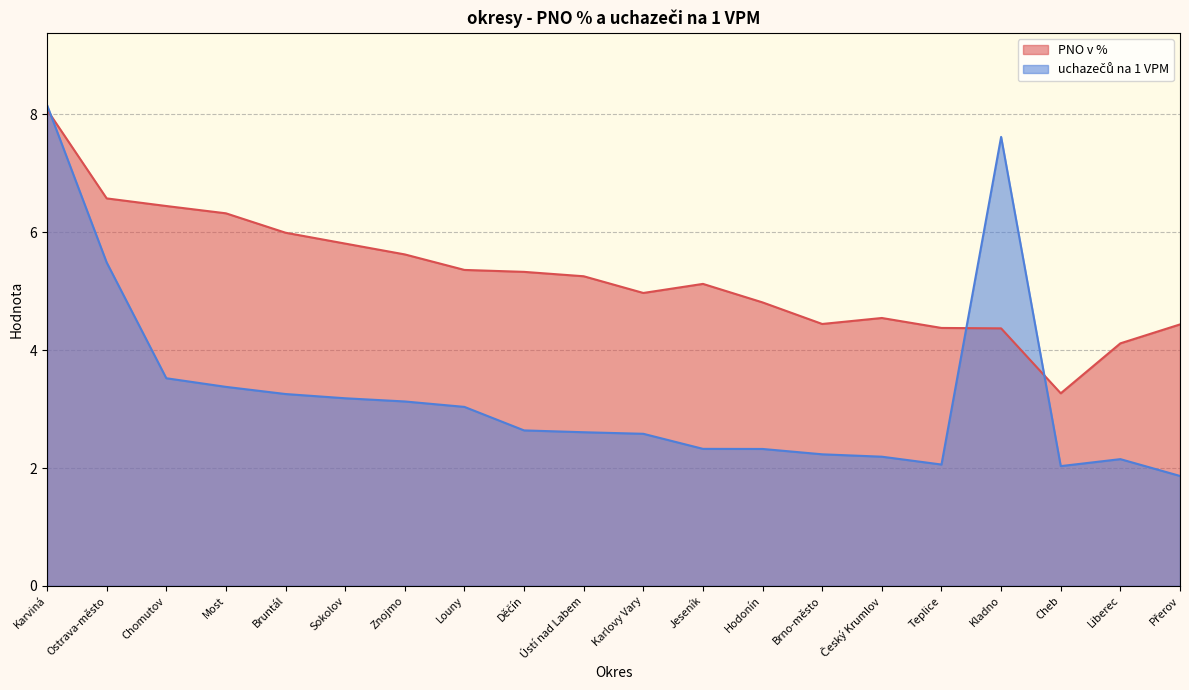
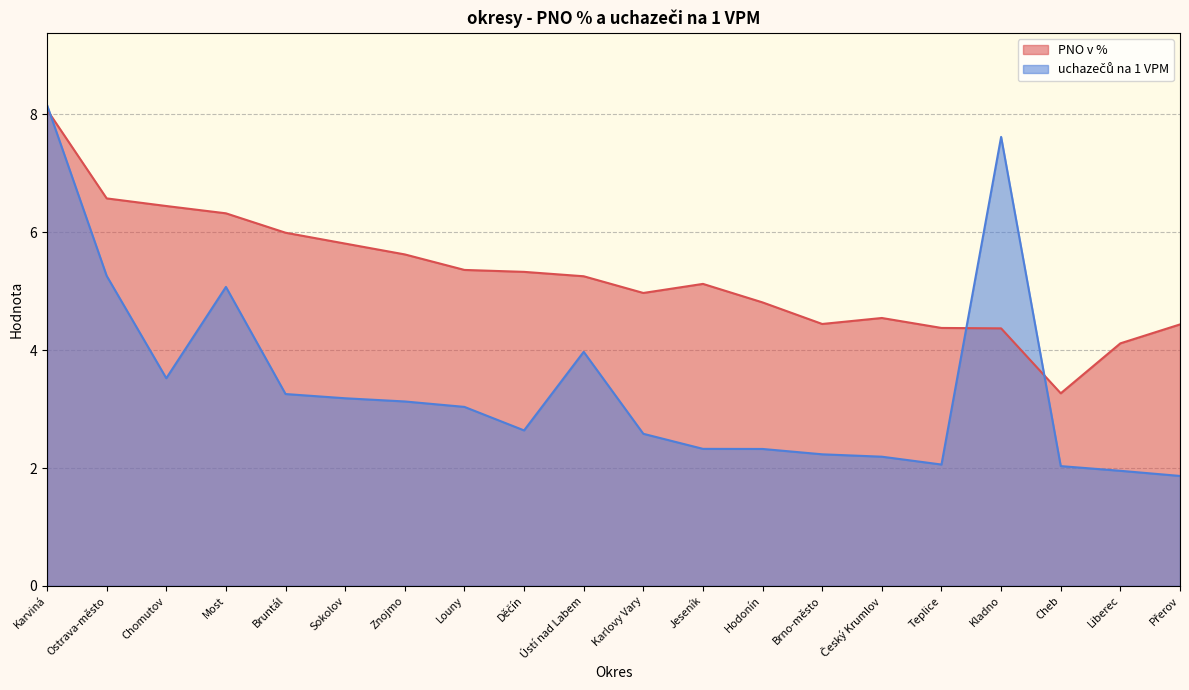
uchazečů na 1 VPM, Ostrava-město: 5.5 -> 5.3
uchazečů na 1 VPM, Most: 3.4 -> 5.1
uchazečů na 1 VPM, Ústí nad Labem: 2.6 -> 4.0
uchazečů na 1 VPM, Liberec: 2.2 -> 2.0
